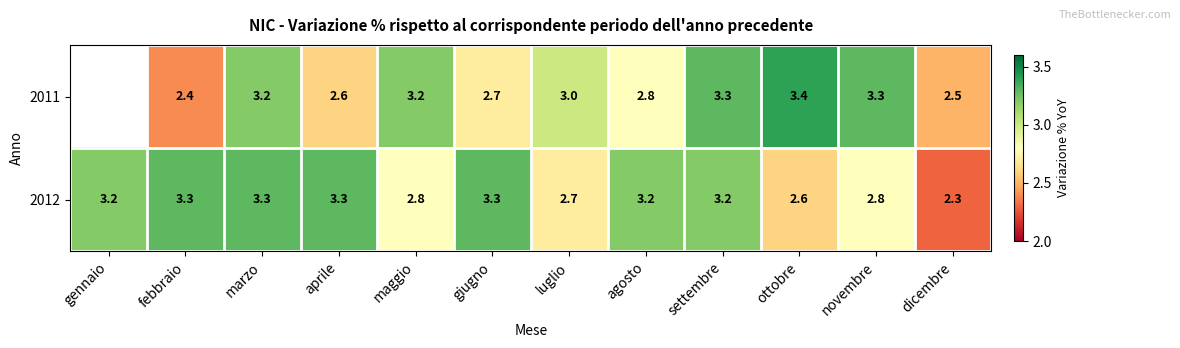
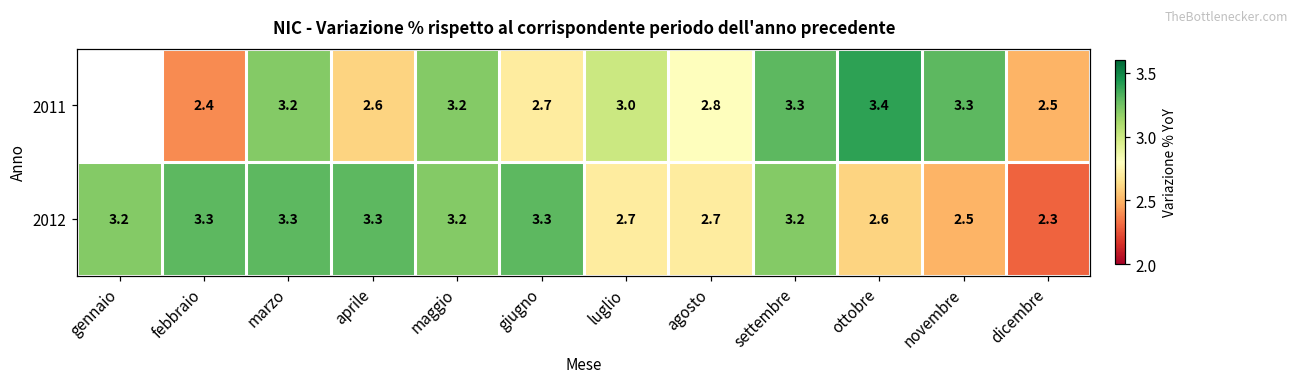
2012, maggio: 2.8 -> 3.2
2012, agosto: 3.2 -> 2.7
2012, novembre: 2.8 -> 2.5
